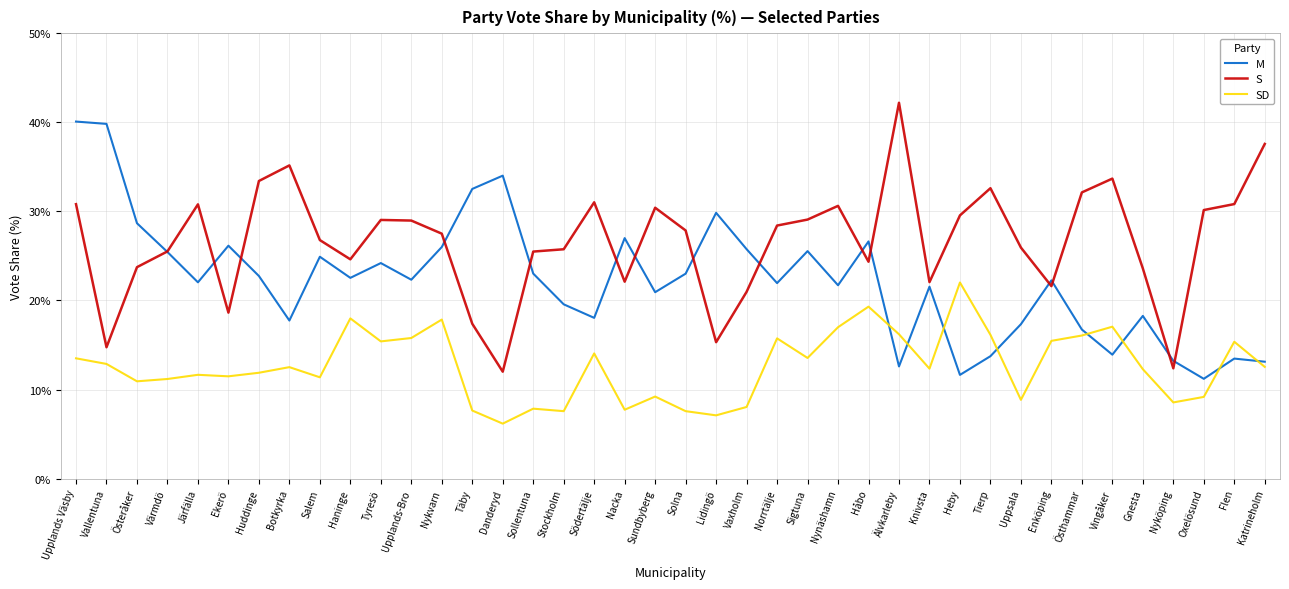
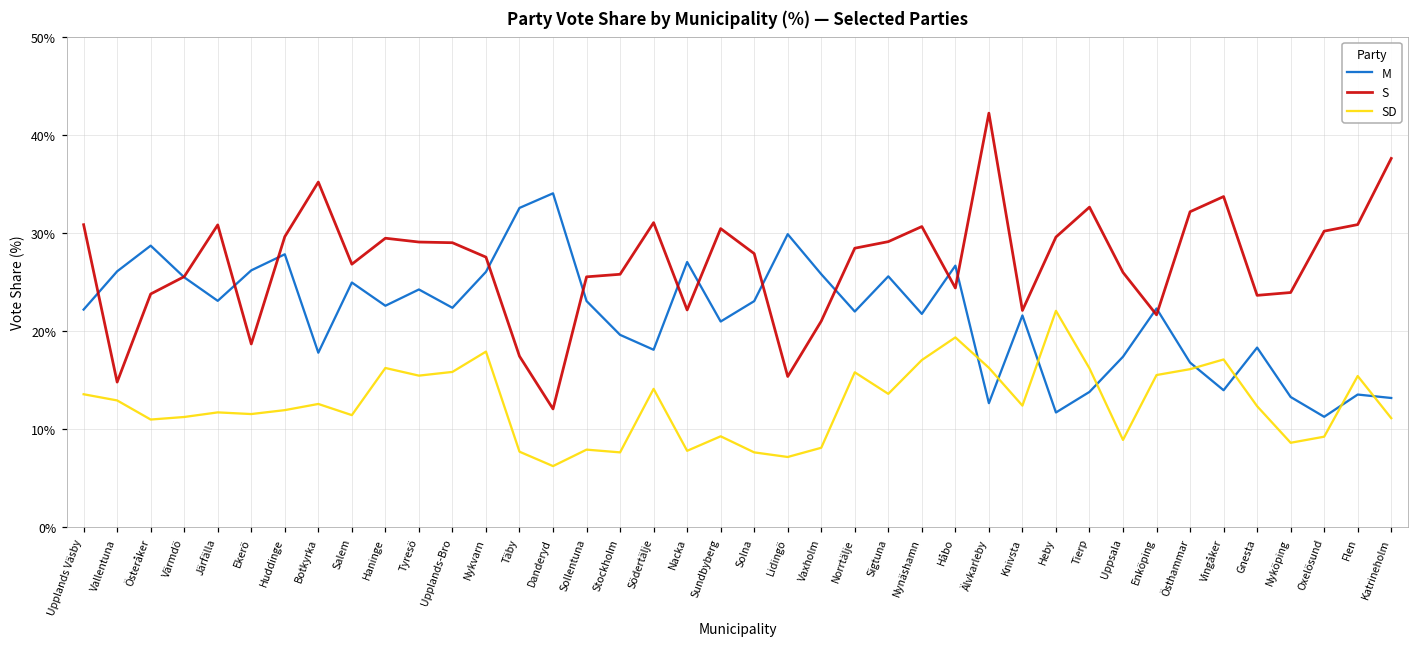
M, Upplands Väsby: 40% -> 22%
M, Vallentuna: 40% -> 26%
M, Järfälla: 22% -> 23%
M, Huddinge: 23% -> 28%
S, Huddinge: 33% -> 30%
S, Haninge: 25% -> 29%
SD, Haninge: 18% -> 16%
S, Nyköping: 12% -> 24%
SD, Katrineholm: 13% -> 11%
